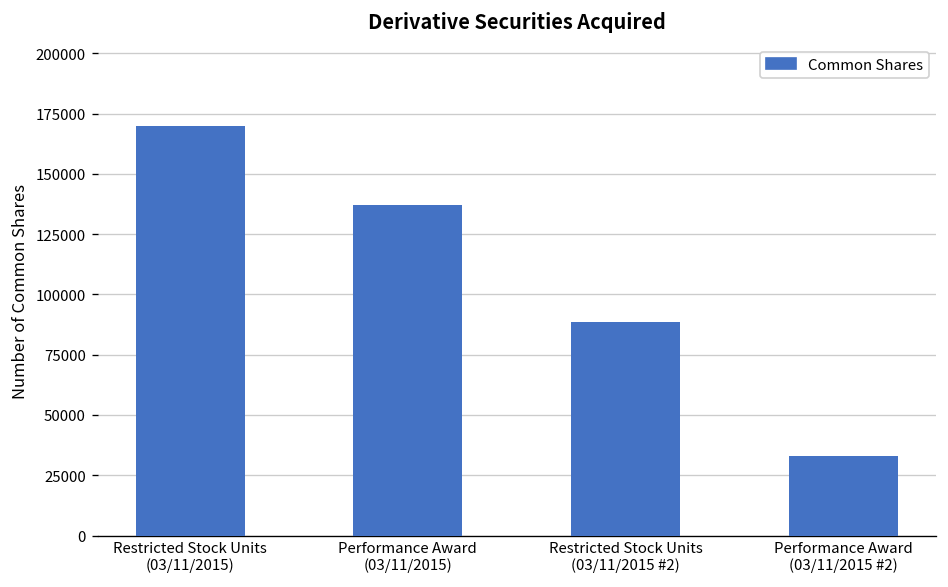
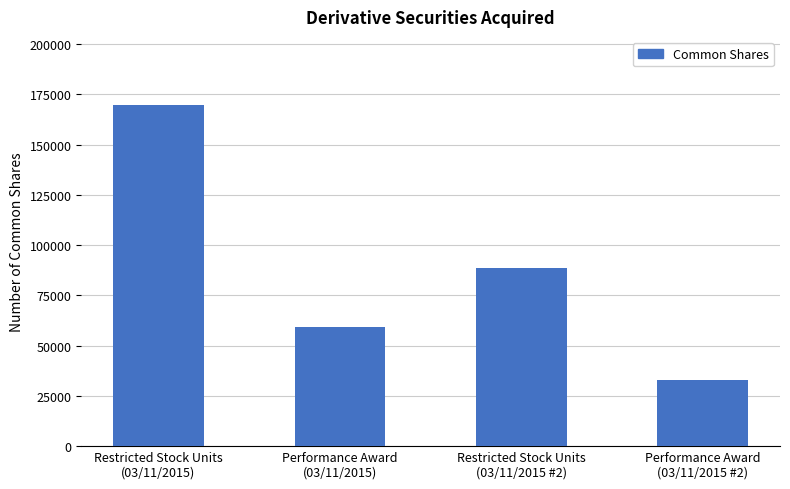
Performance Award (03/11/2015): 137000 -> 60000
